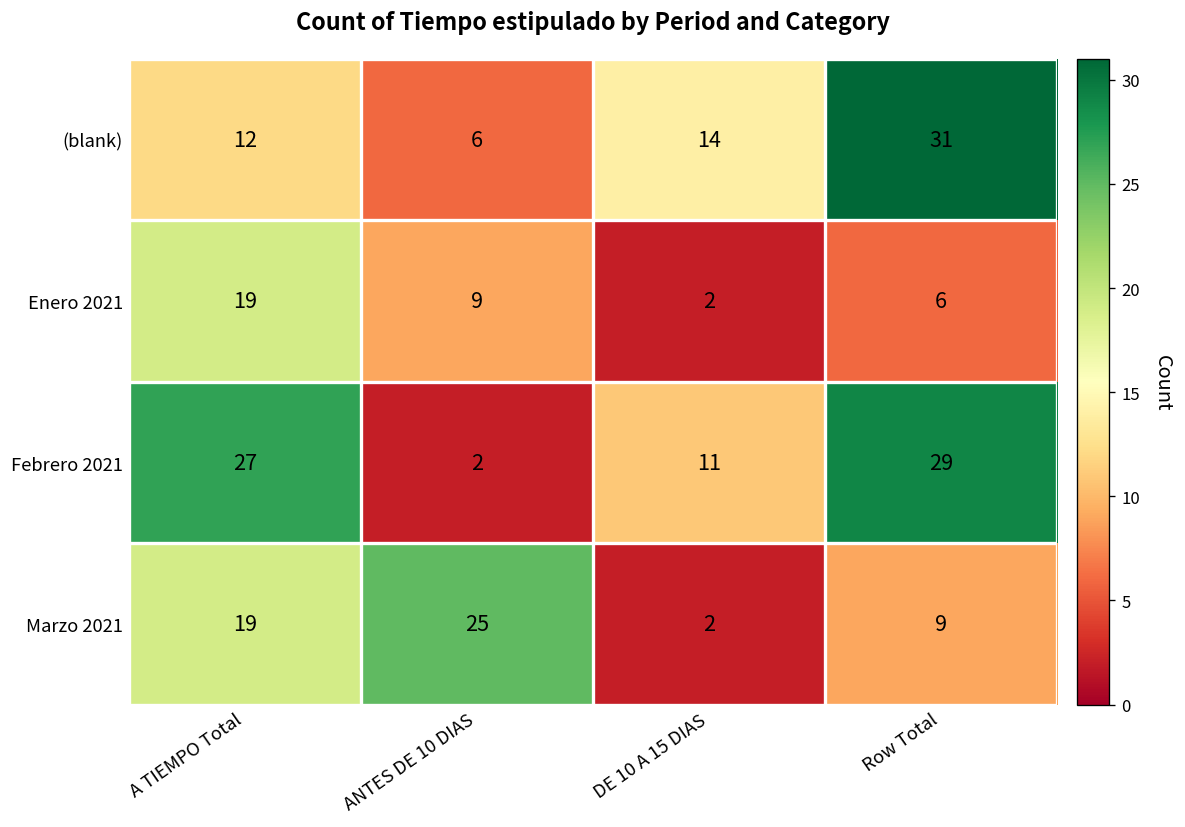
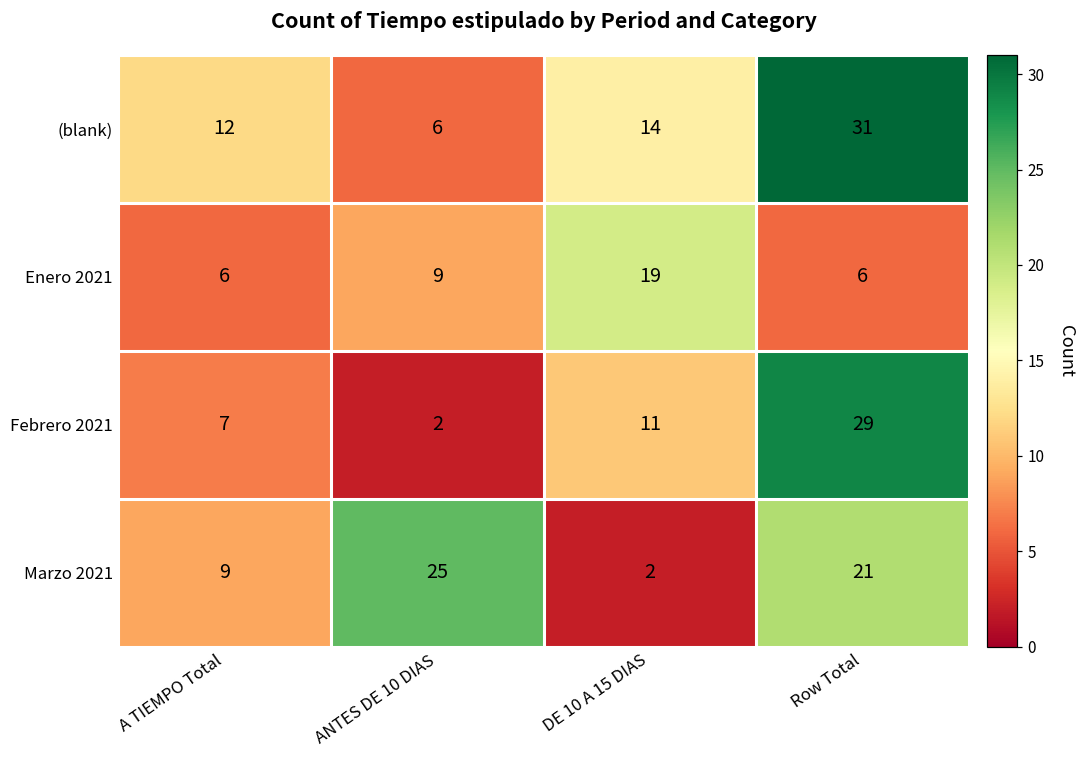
Enero 2021, A TIEMPO Total: 19 -> 6
Enero 2021, DE 10 A 15 DIAS: 2 -> 19
Febrero 2021, A TIEMPO Total: 27 -> 7
Marzo 2021, A TIEMPO Total: 19 -> 9
Marzo 2021, Row Total: 9 -> 21
